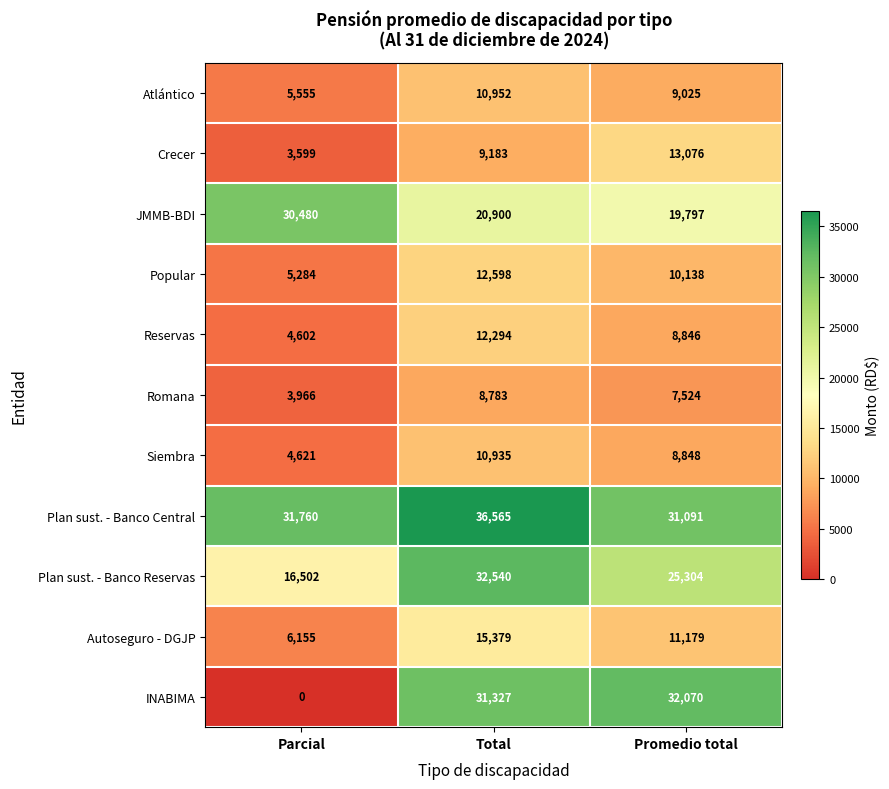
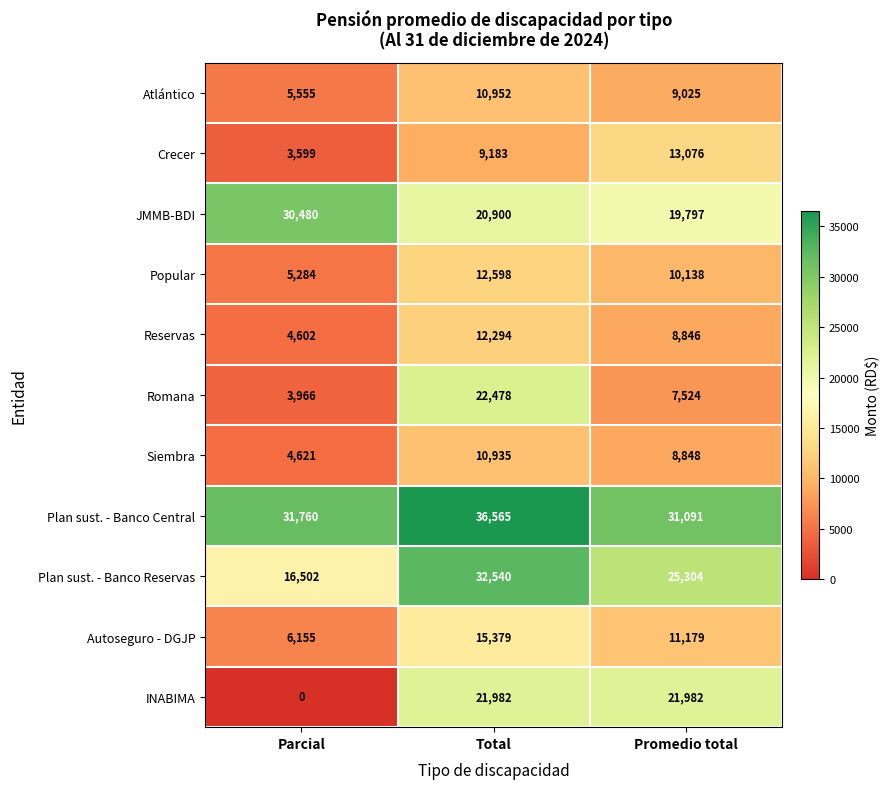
Romana, Total: 8,783 -> 22,478
INABIMA, Total: 31,327 -> 21,982
INABIMA, Promedio total: 32,070 -> 21,982
